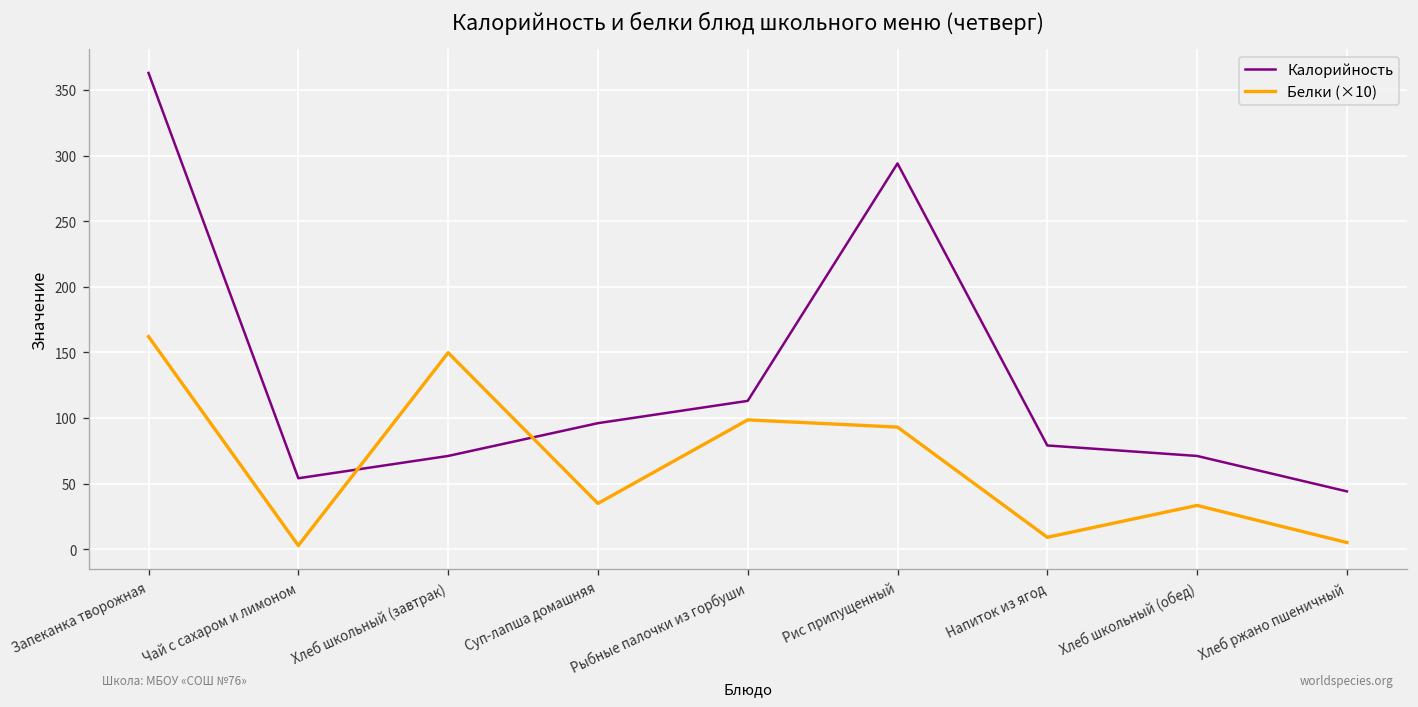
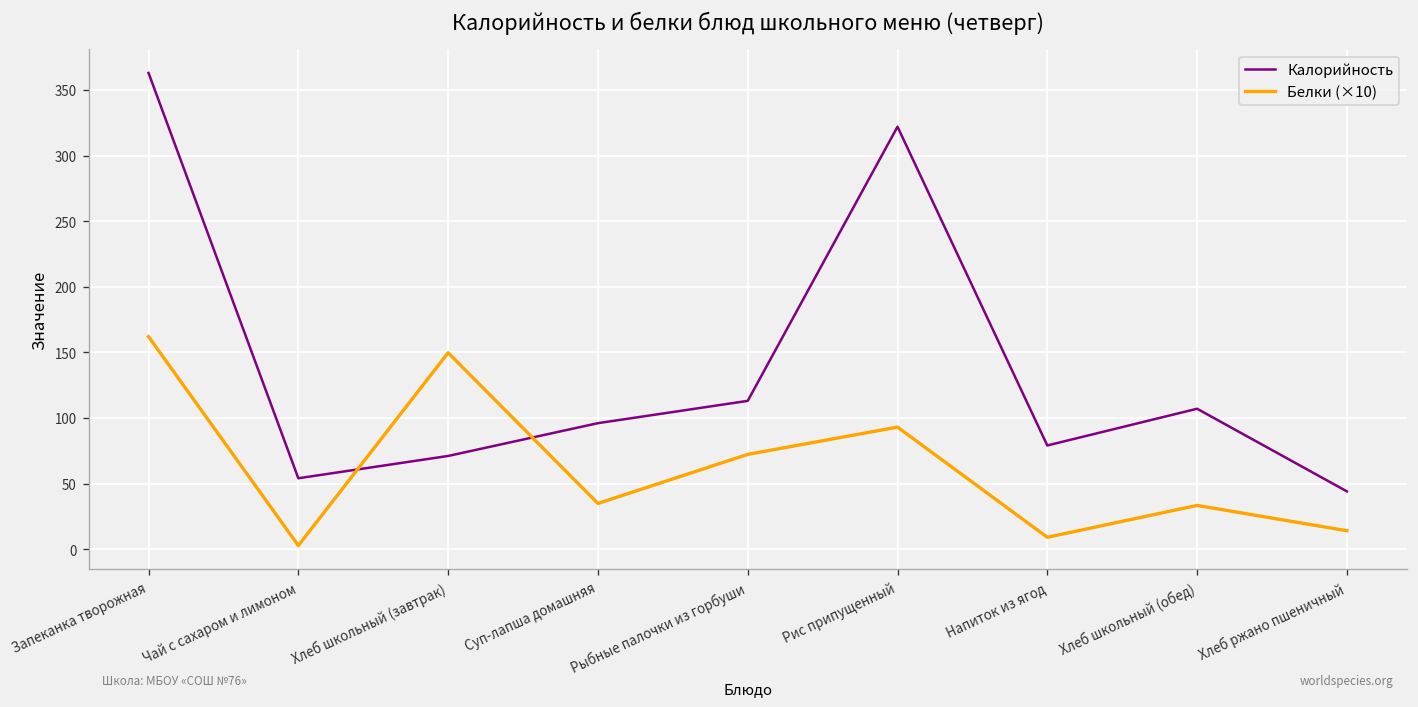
Белки (×10), Рыбные палочки из горбуши: 99 -> 72
Калорийность, Рис припущенный: 294 -> 322
Калорийность, Хлеб школьный (обед): 71 -> 107
Белки (×10), Хлеб ржано пшеничный: 5 -> 14
